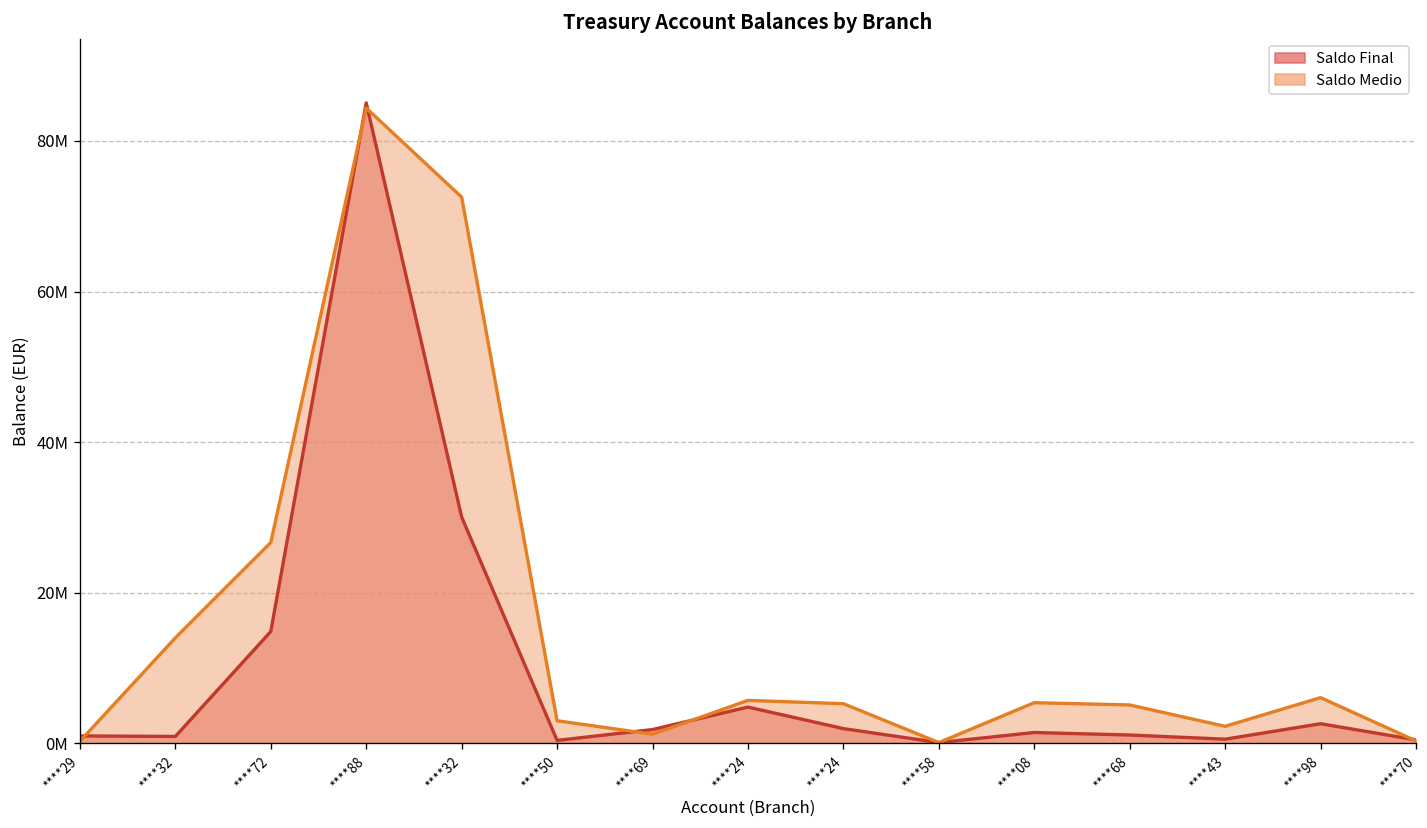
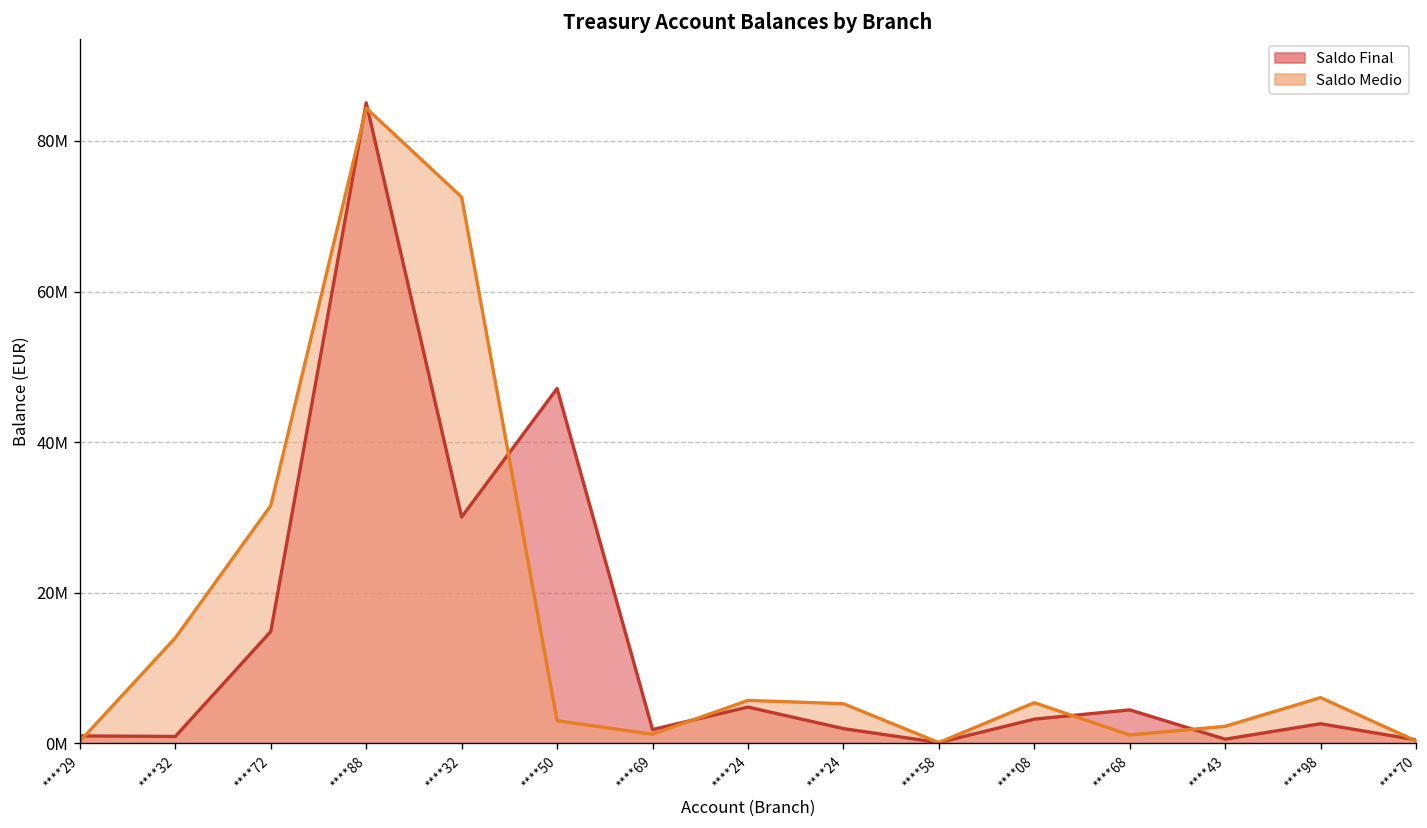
Saldo Medio, ****72: 27000000 -> 32000000
Saldo Final, ****50: 0 -> 47000000
Saldo Final, ****08: 1000000 -> 3000000
Saldo Final, ****68: 1000000 -> 4000000
Saldo Medio, ****68: 5000000 -> 1000000
